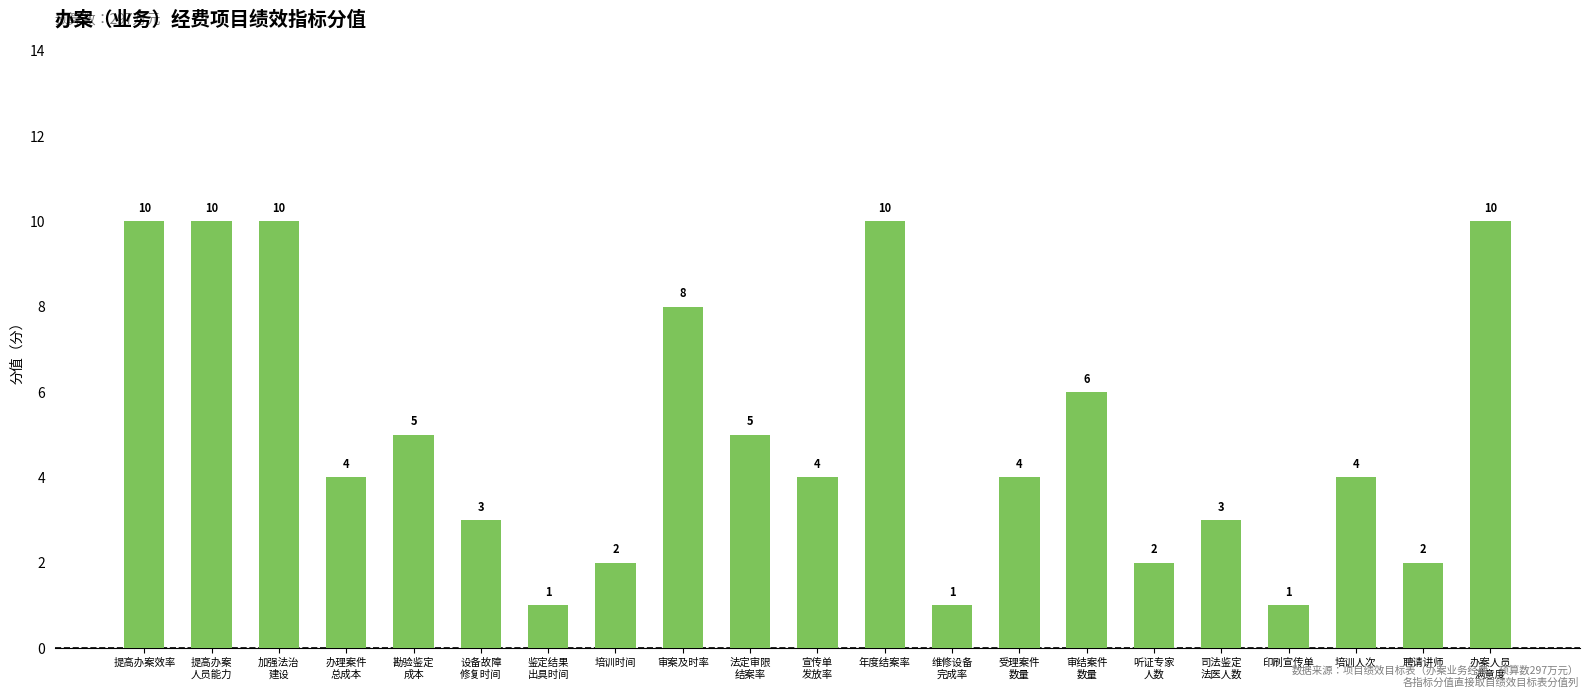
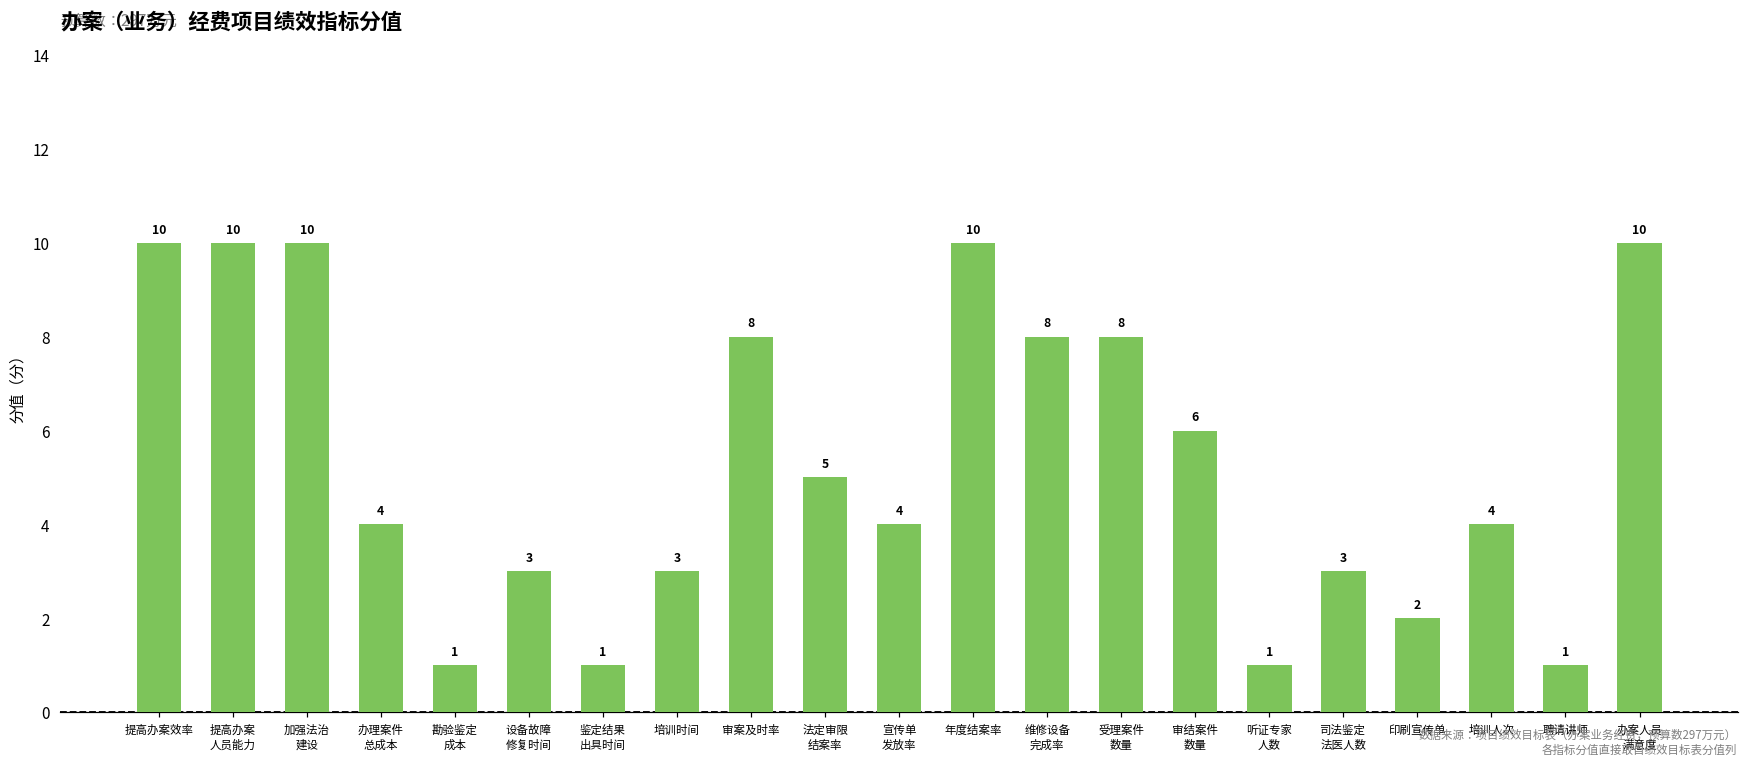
勘验鉴定 成本: 5 -> 1
培训时间: 2 -> 3
维修设备 完成率: 1 -> 8
受理案件 数量: 4 -> 8
听证专家 人数: 2 -> 1
印刷宣传单: 1 -> 2
聘请讲师: 2 -> 1
